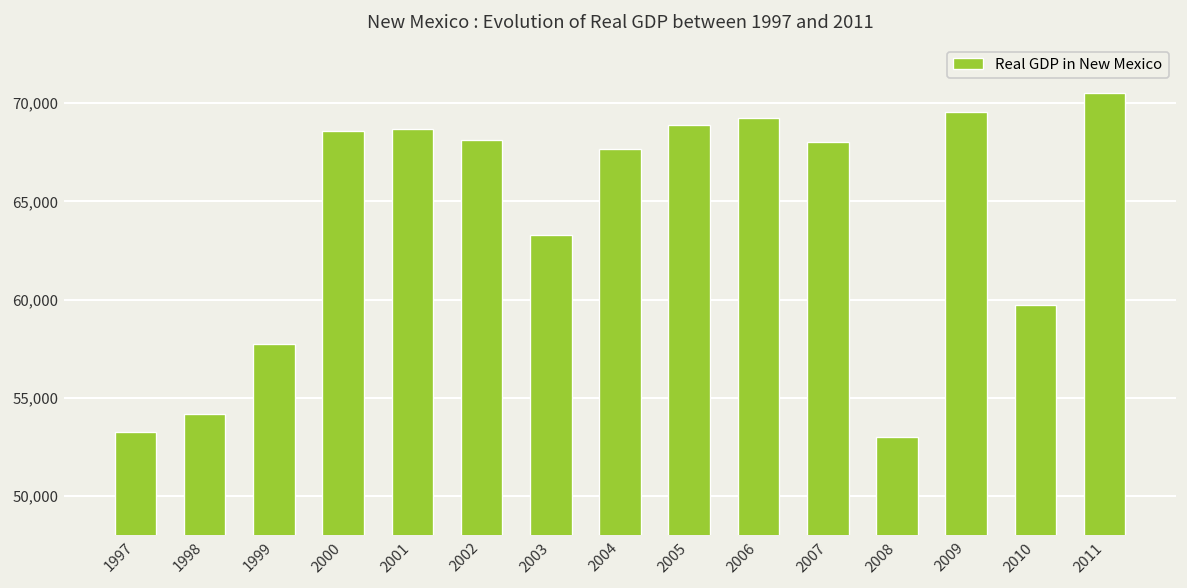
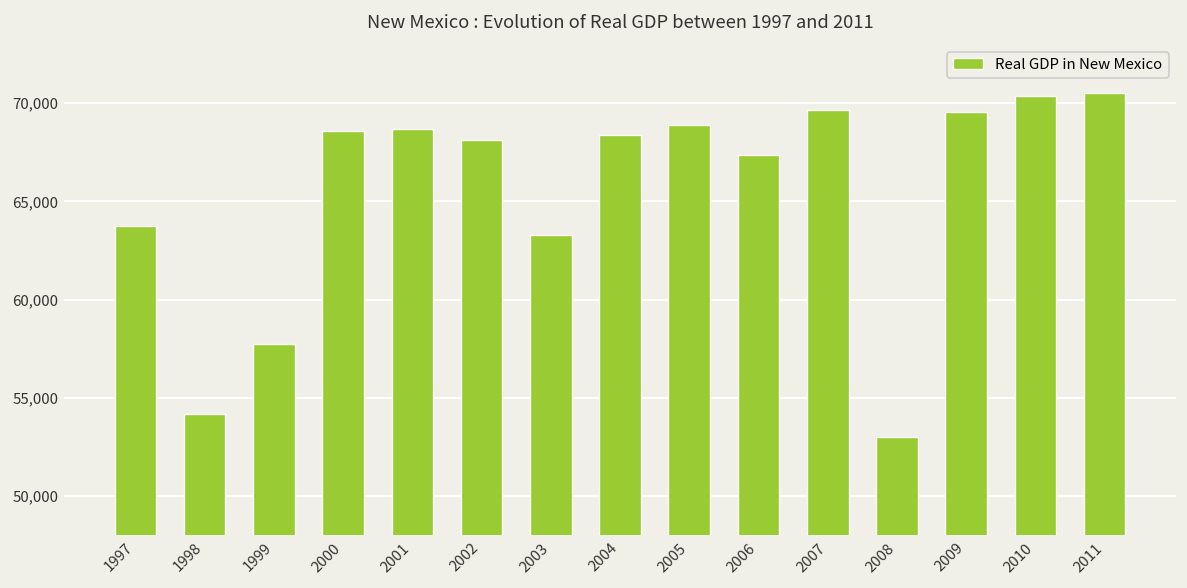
1997: 53,200 -> 63,700
2004: 67,700 -> 68,400
2006: 69,200 -> 67,400
2007: 68,000 -> 69,700
2010: 59,700 -> 70,400
